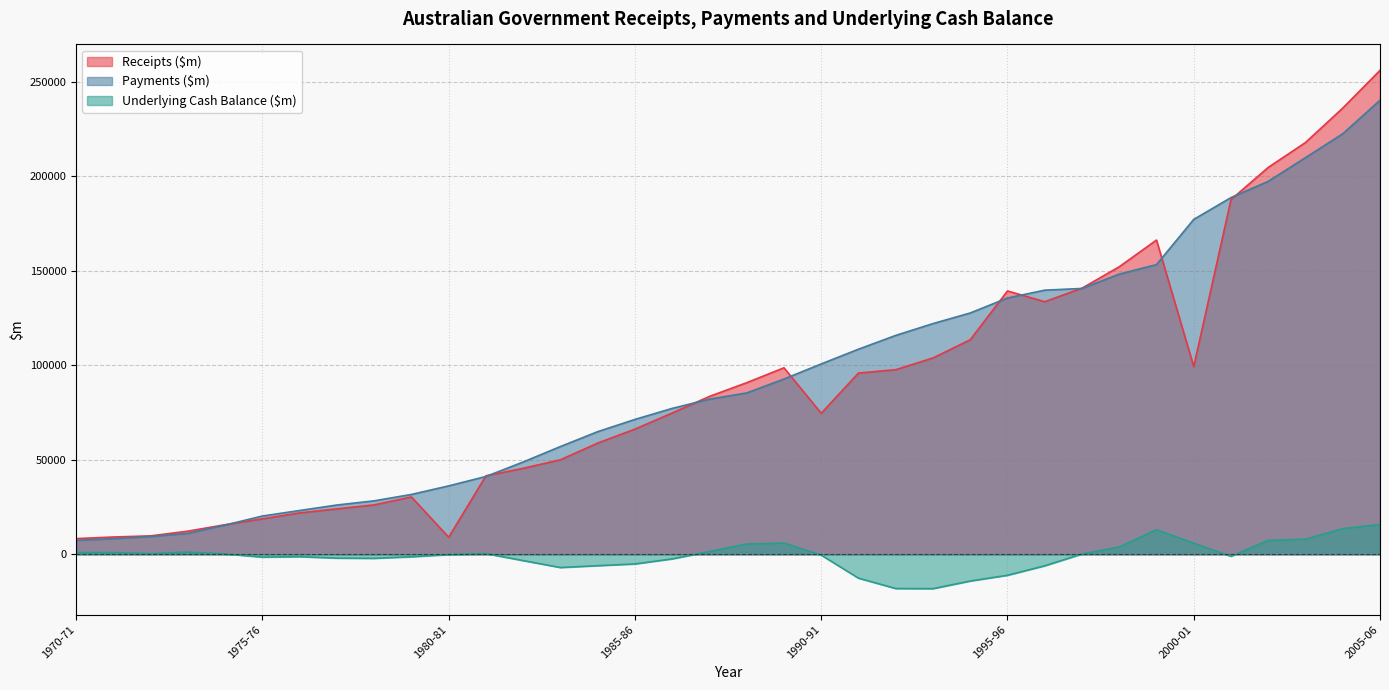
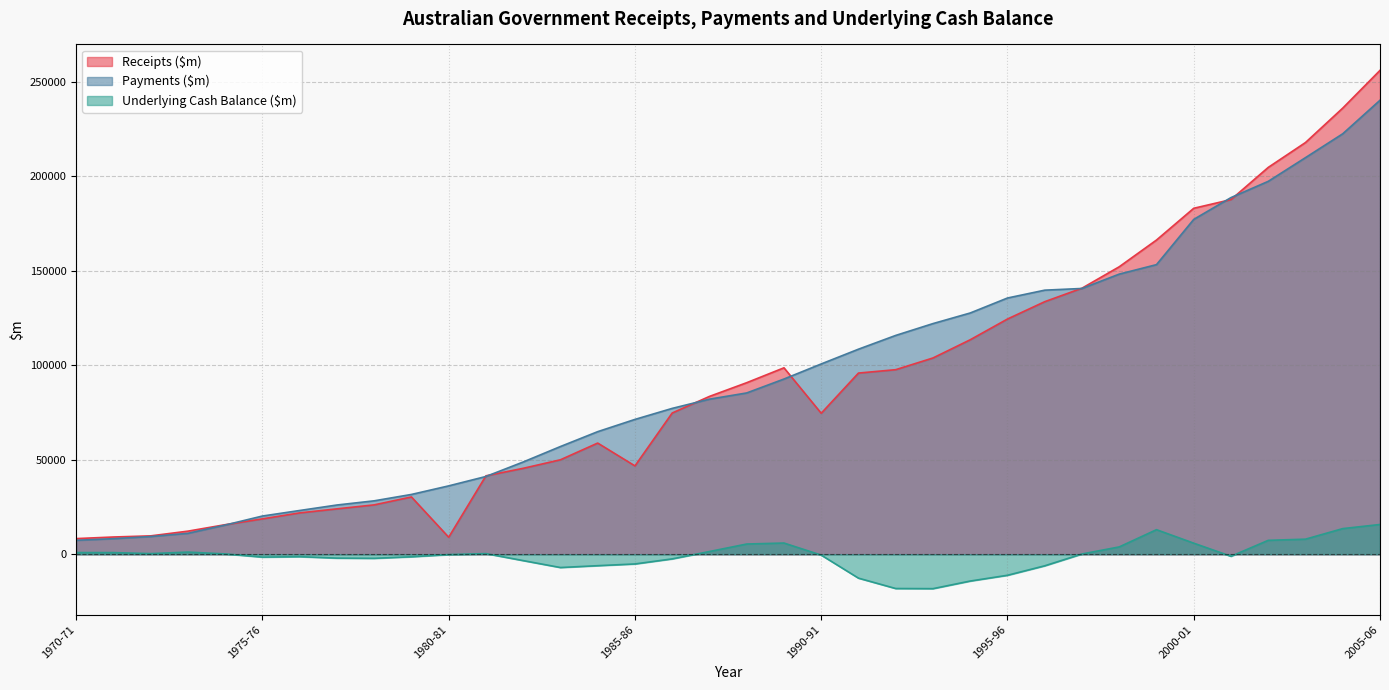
Receipts ($m), 1985-86: 66000 -> 47000
Receipts ($m), 1995-96: 139000 -> 124000
Receipts ($m), 2000-01: 99000 -> 183000
